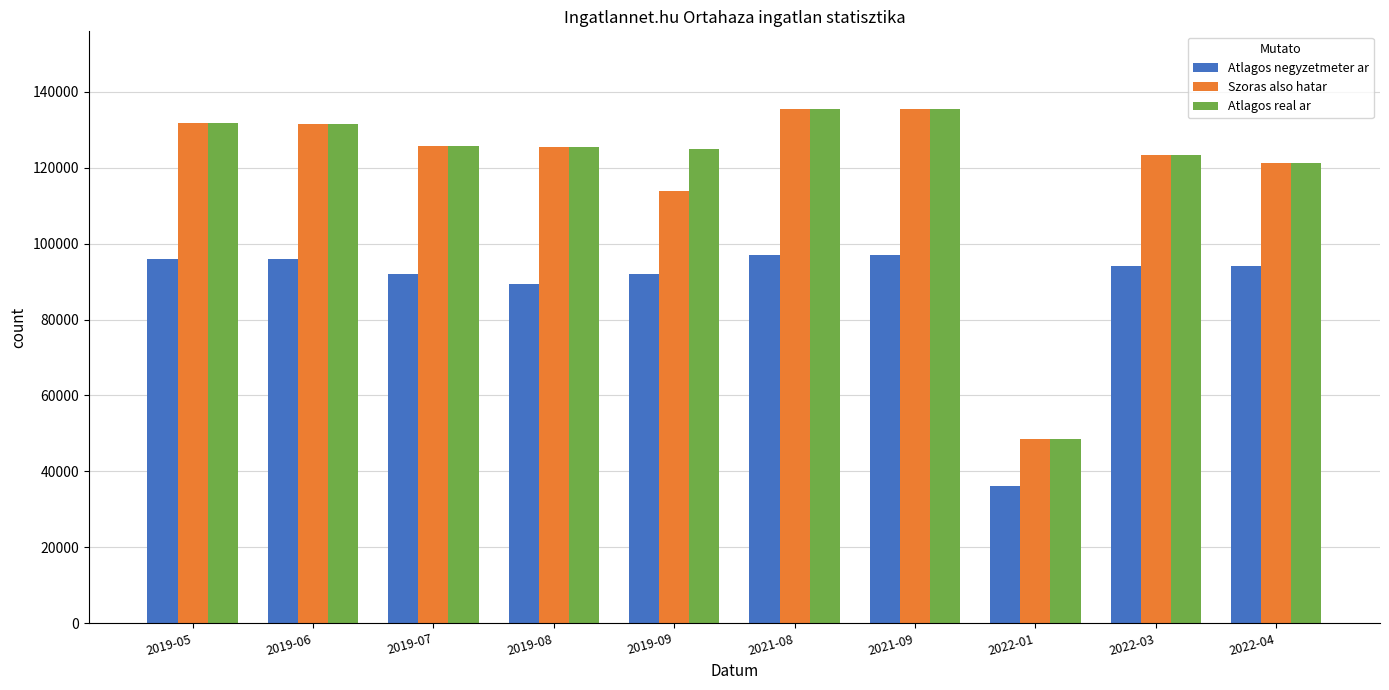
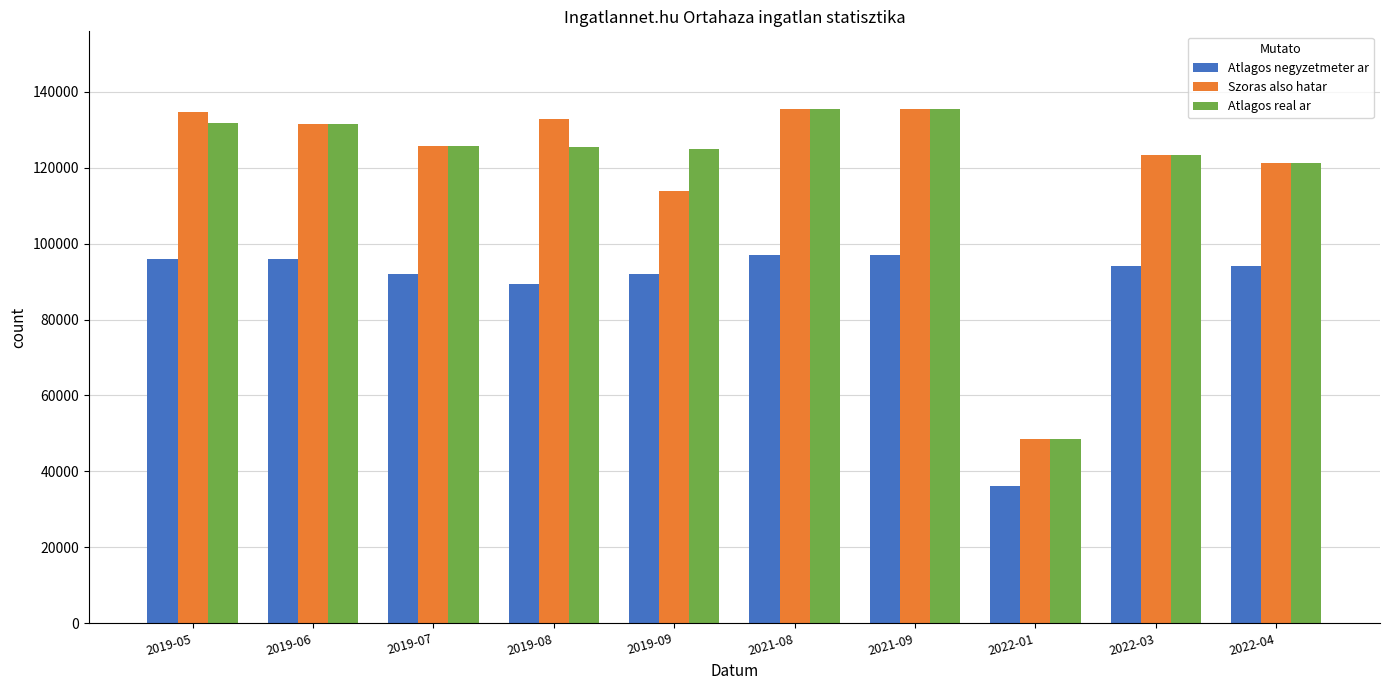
Szoras also hatar, 2019-05: 132000 -> 135000
Szoras also hatar, 2019-08: 126000 -> 133000
